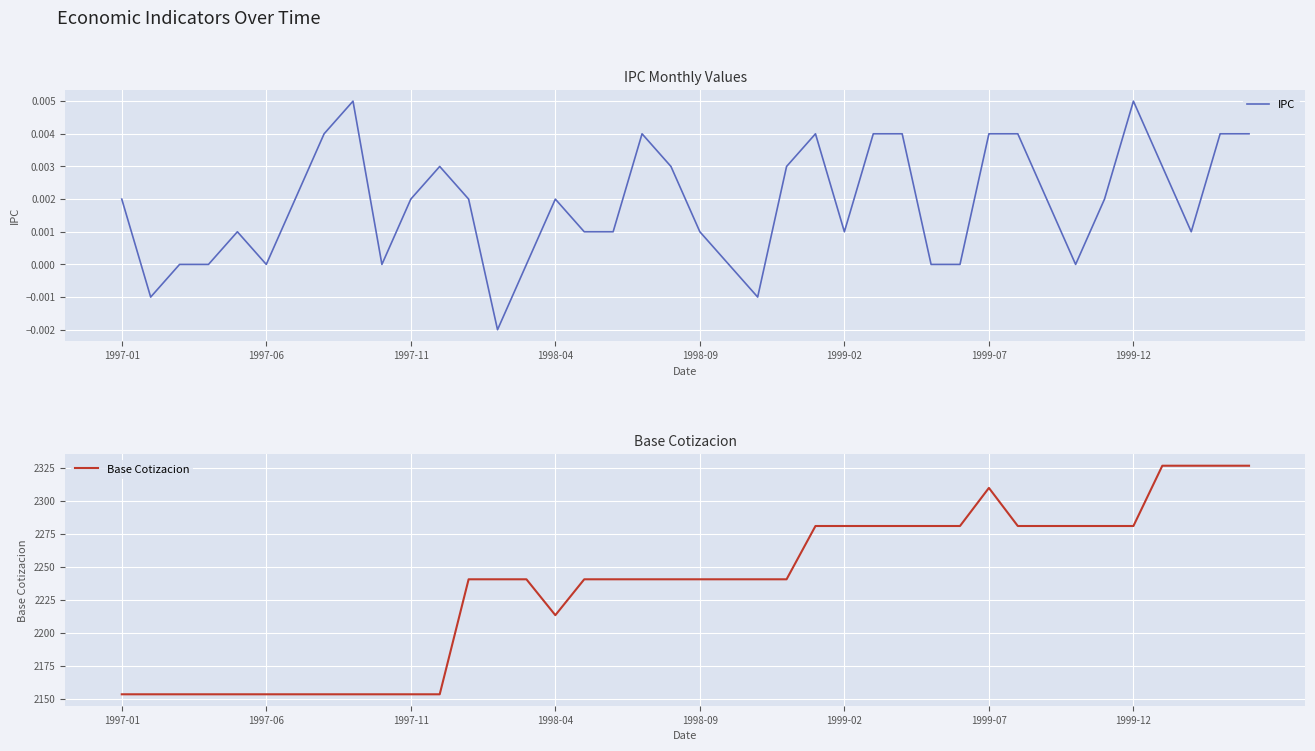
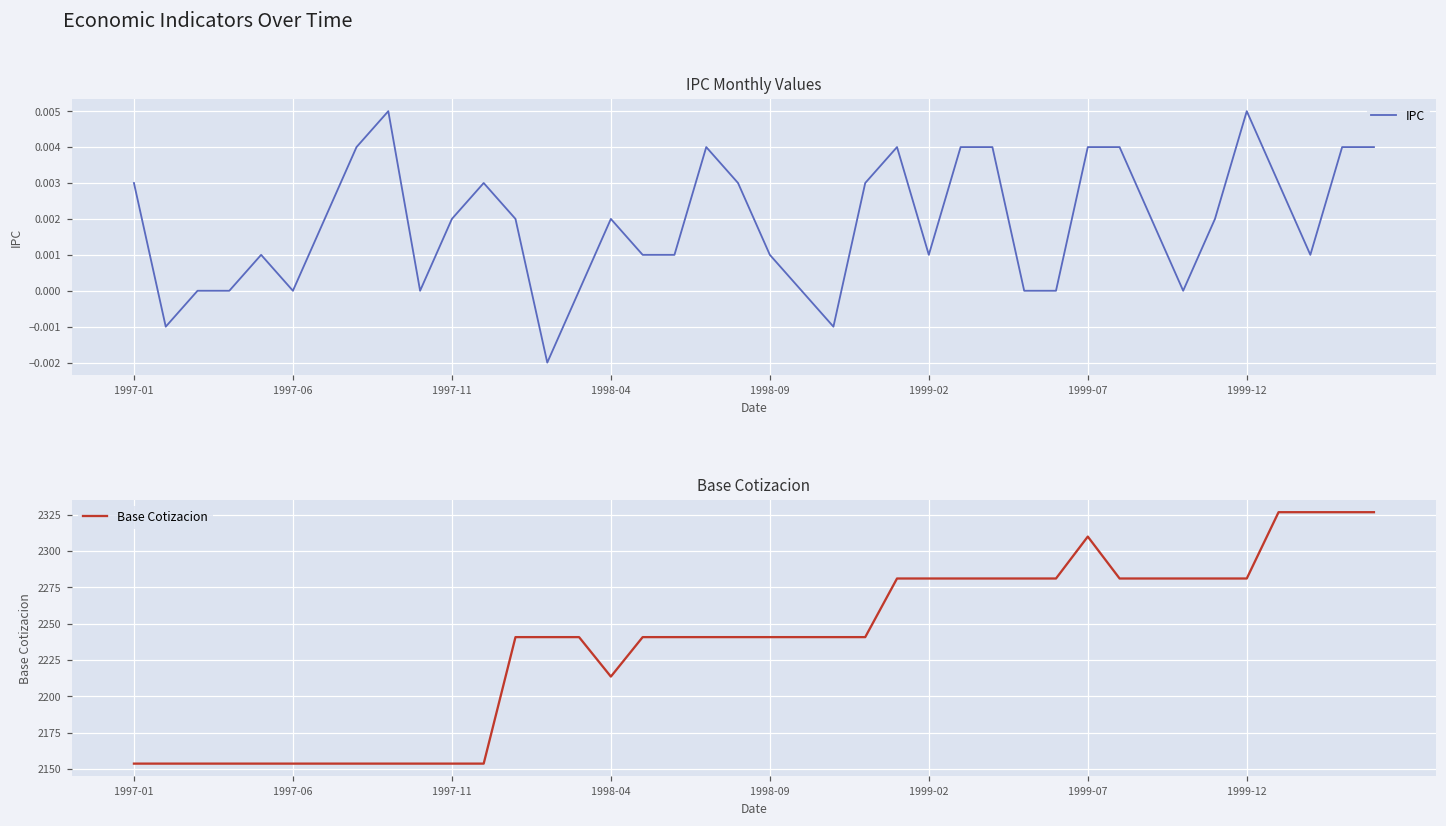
IPC Monthly Values, 1997-01: 0.002 -> 0.003
